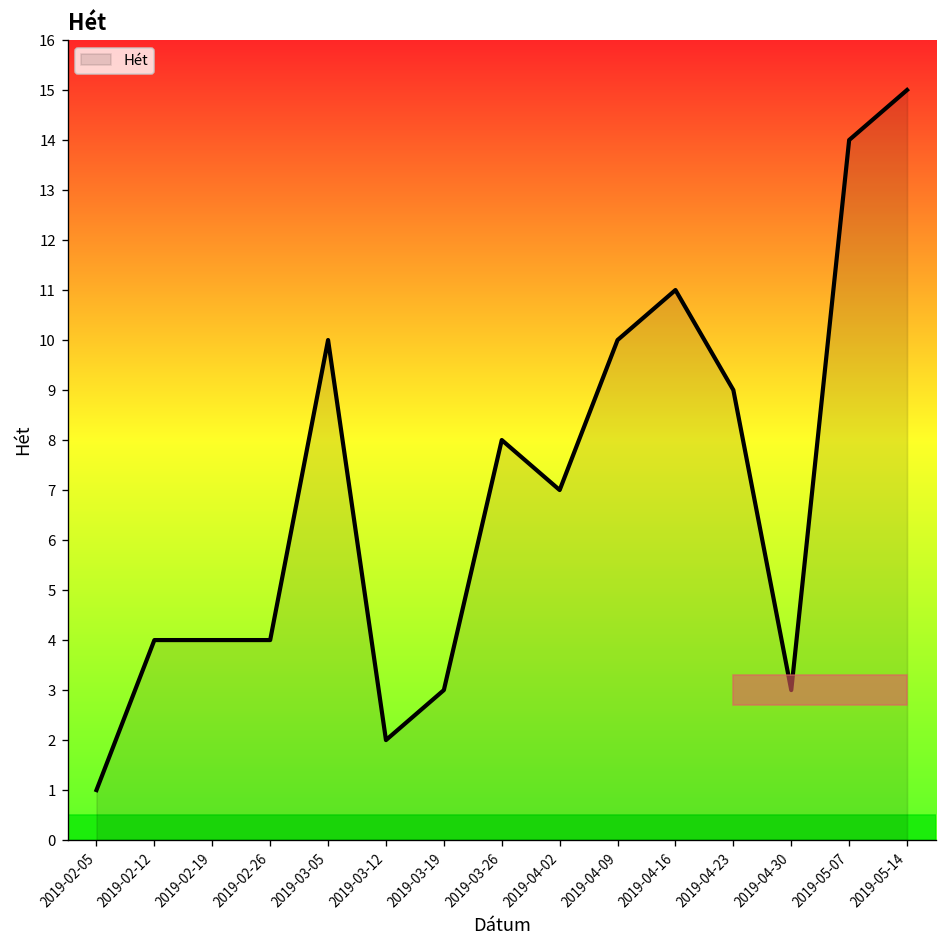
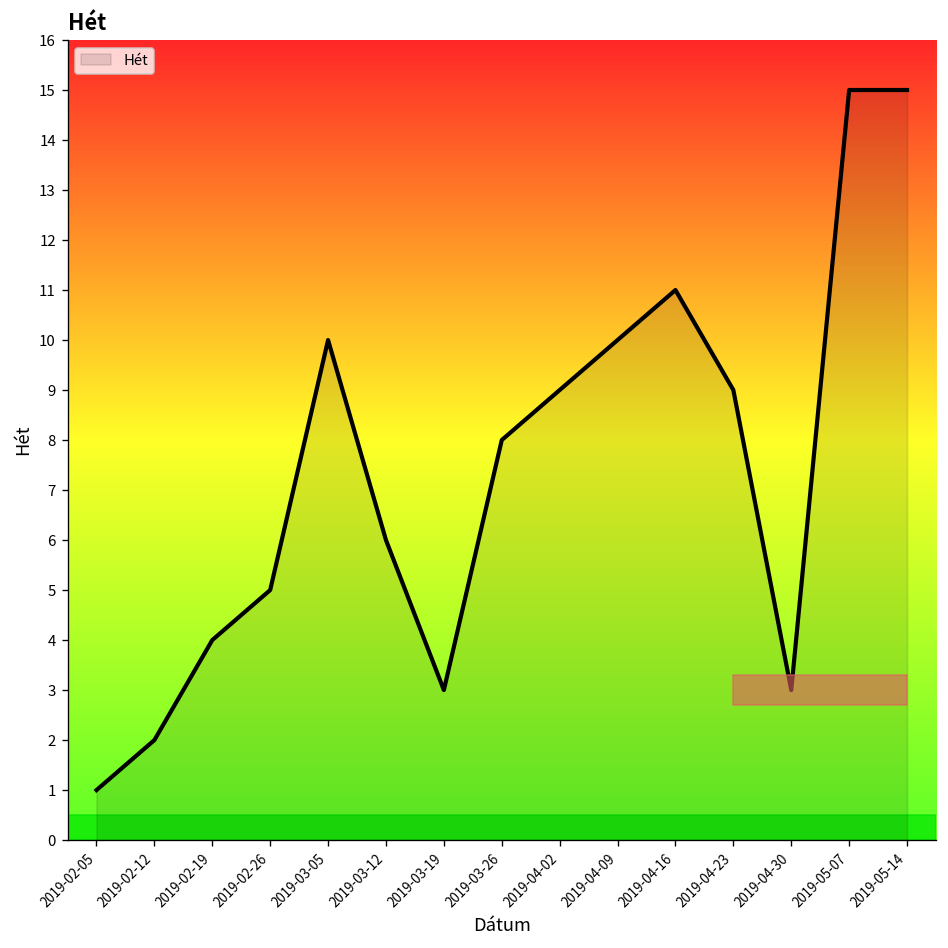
2019-02-12: 4 -> 2
2019-02-26: 4 -> 5
2019-03-12: 2 -> 6
2019-04-02: 7 -> 9
2019-05-07: 14 -> 15
